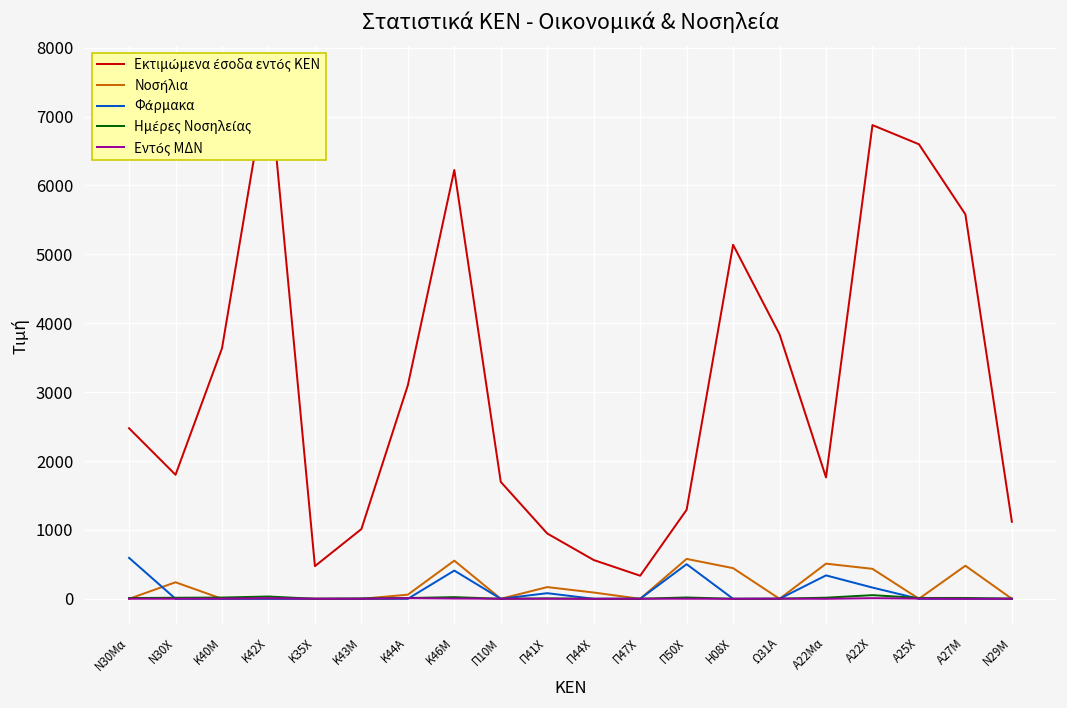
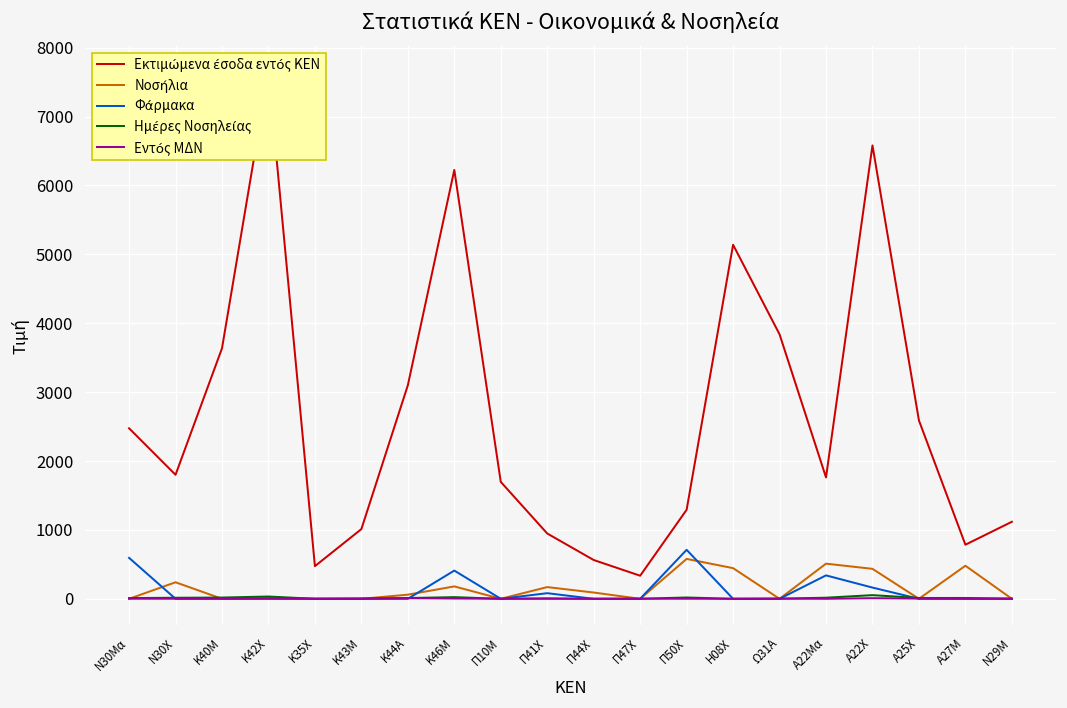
Νοσήλια, Κ46Μ: 600 -> 200
Φάρμακα, Π50Χ: 500 -> 700
Εκτιμώμενα έσοδα εντός ΚΕΝ, Α22Χ: 6900 -> 6600
Εκτιμώμενα έσοδα εντός ΚΕΝ, Α25Χ: 6600 -> 2600
Εκτιμώμενα έσοδα εντός ΚΕΝ, Α27Μ: 5600 -> 800
